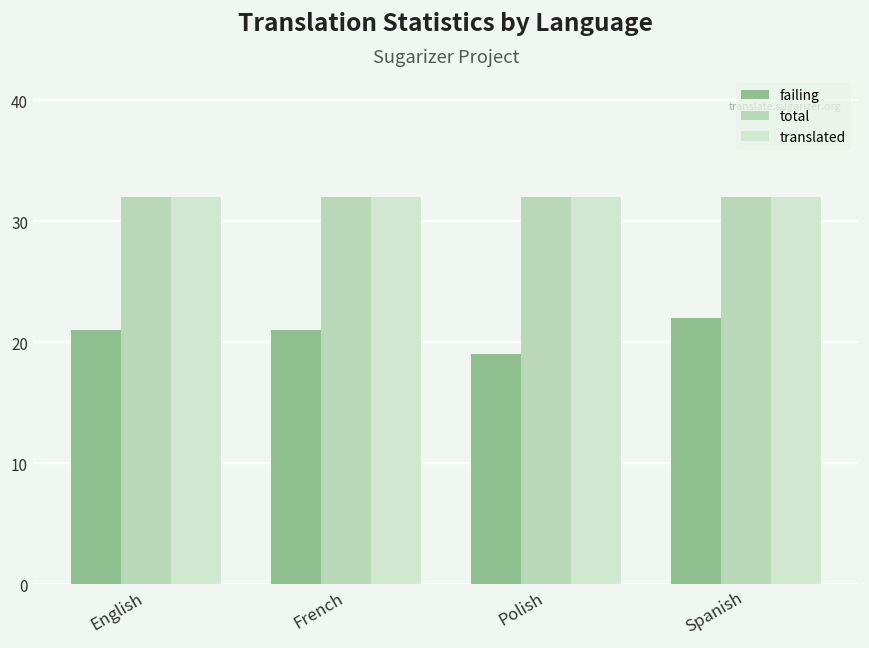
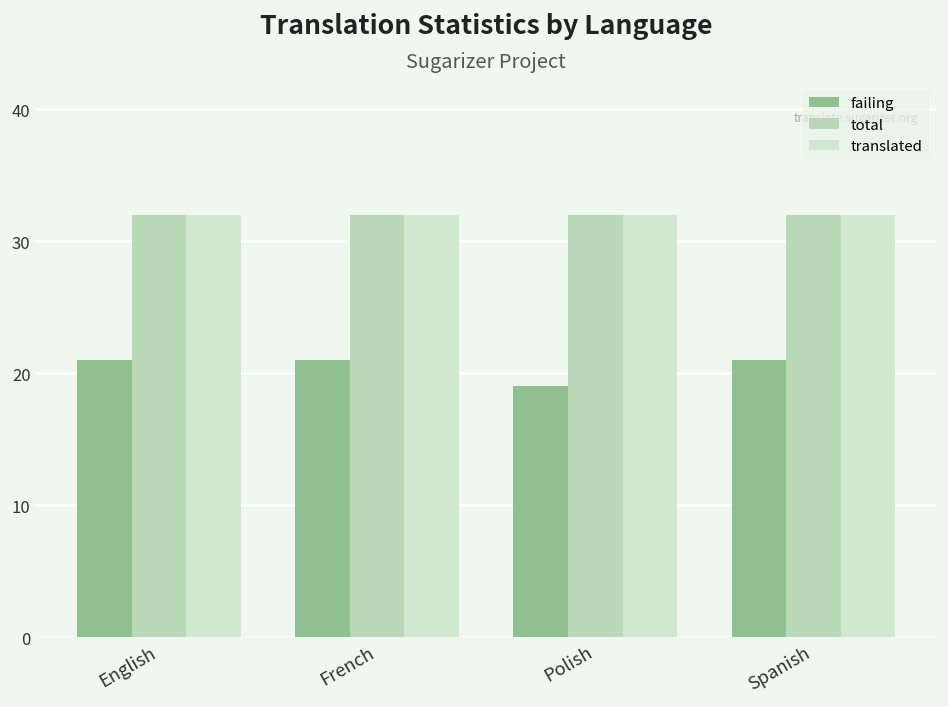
failing, Spanish: 22 -> 21
